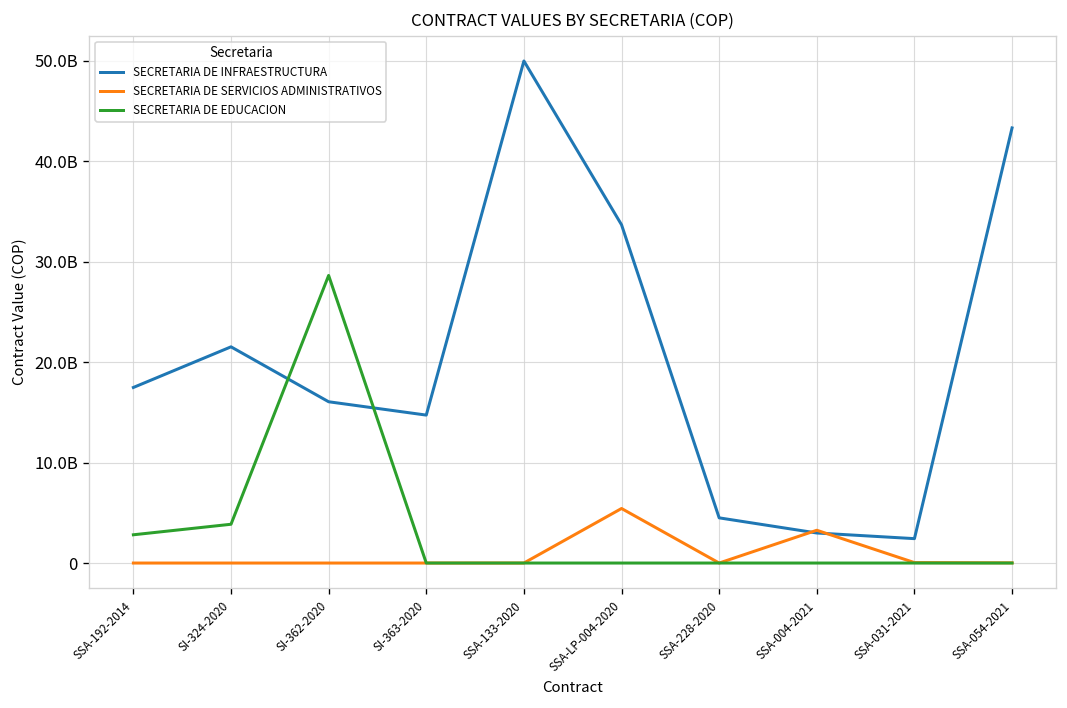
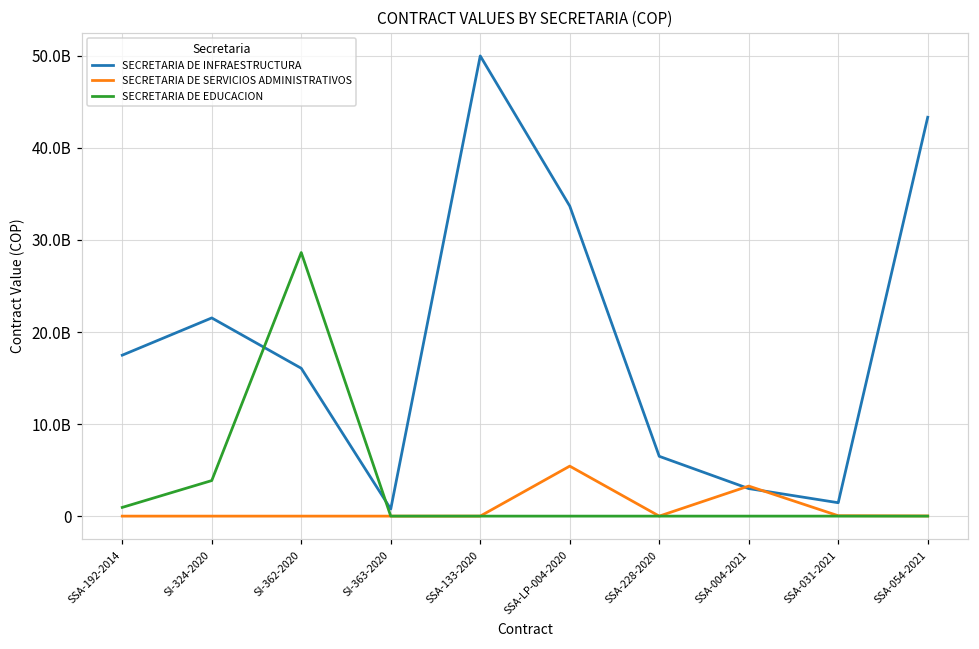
SECRETARIA DE EDUCACION, SSA-192-2014: 3000000000 -> 1000000000
SECRETARIA DE INFRAESTRUCTURA, SI-363-2020: 15000000000 -> 1000000000
SECRETARIA DE INFRAESTRUCTURA, SSA-228-2020: 5000000000 -> 6000000000
SECRETARIA DE INFRAESTRUCTURA, SSA-031-2021: 2000000000 -> 1000000000
